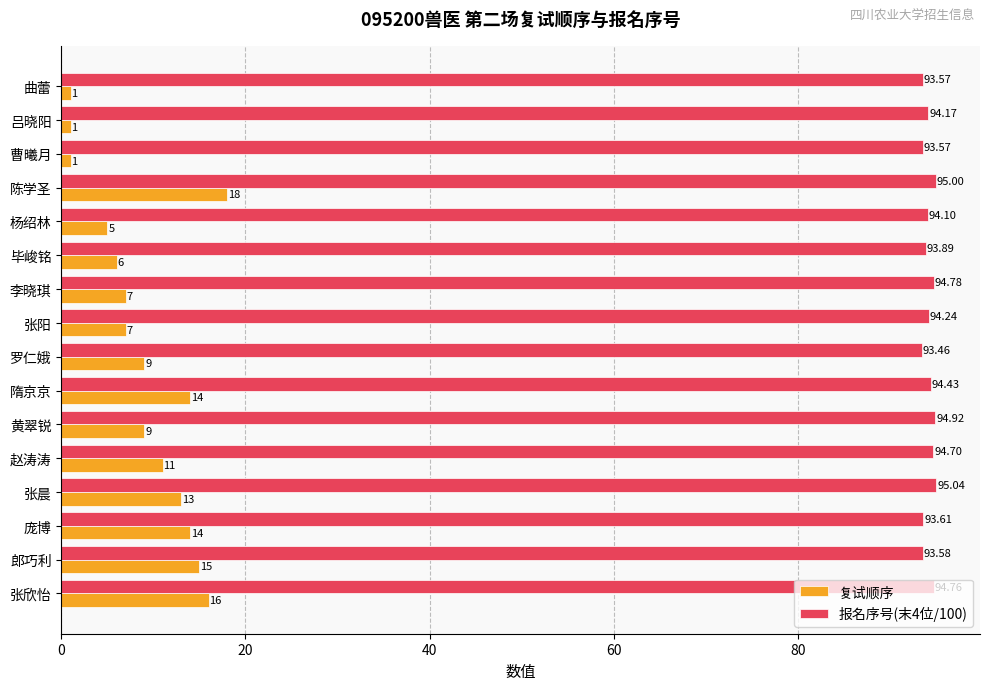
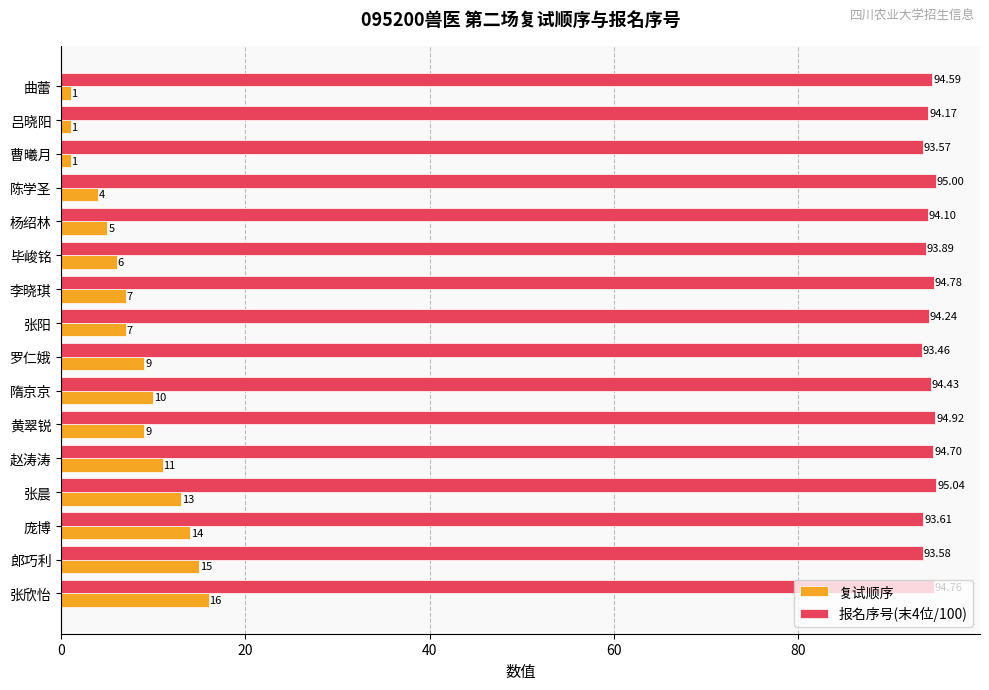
报名序号(末4位/100), 曲蕾: 93.57 -> 94.59
复试顺序, 陈学圣: 18 -> 4
复试顺序, 隋京京: 14 -> 10
